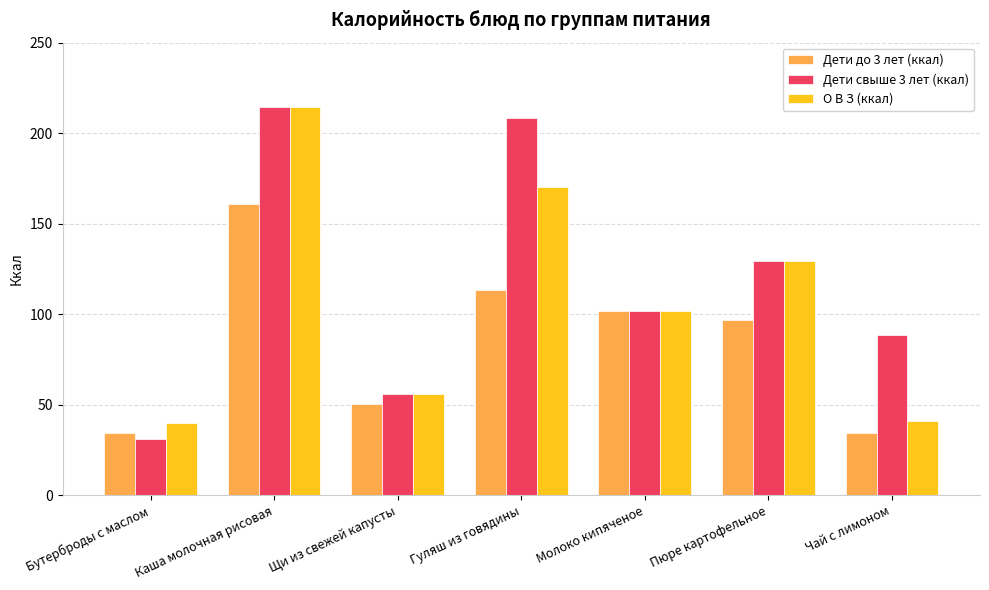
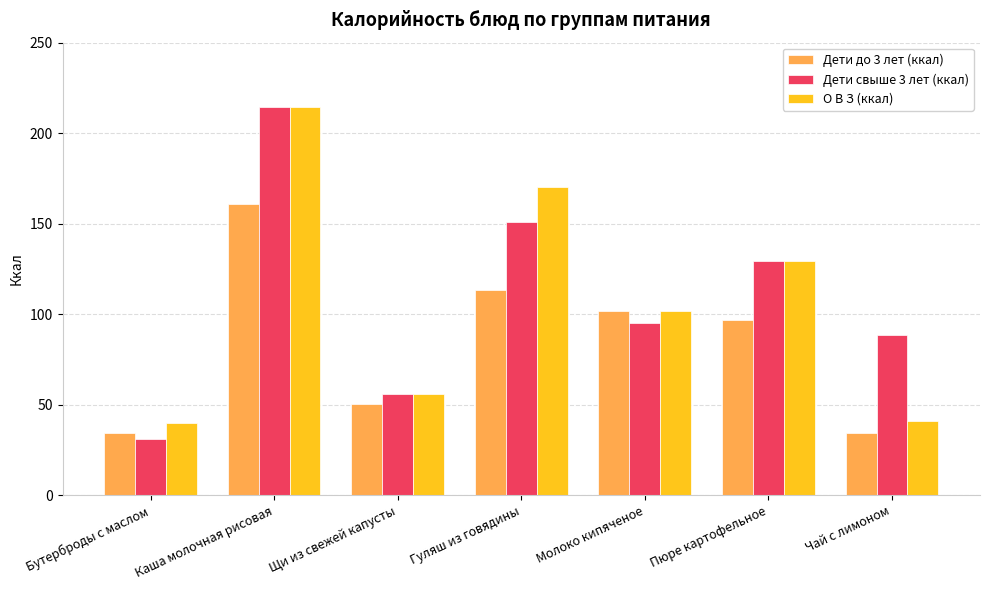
Дети свыше 3 лет (ккал), Гуляш из говядины: 208 -> 151
Дети свыше 3 лет (ккал), Молоко кипяченое: 102 -> 95
